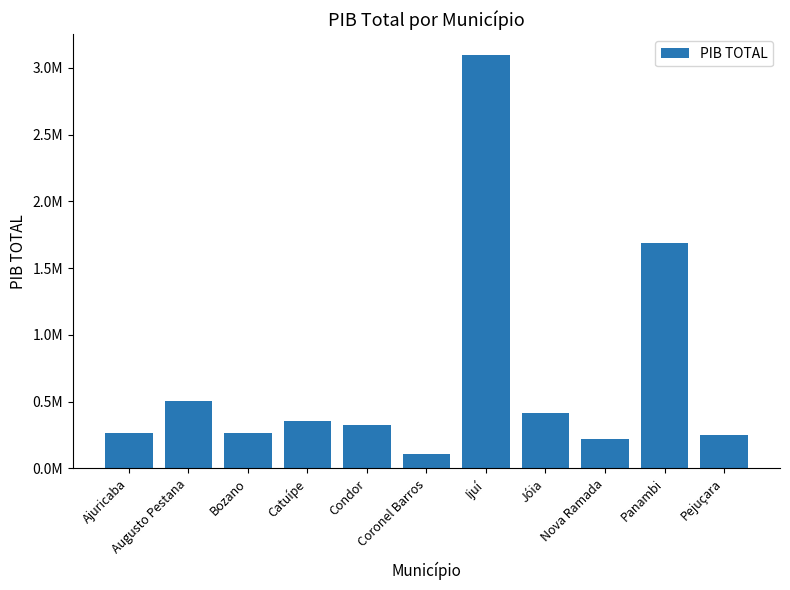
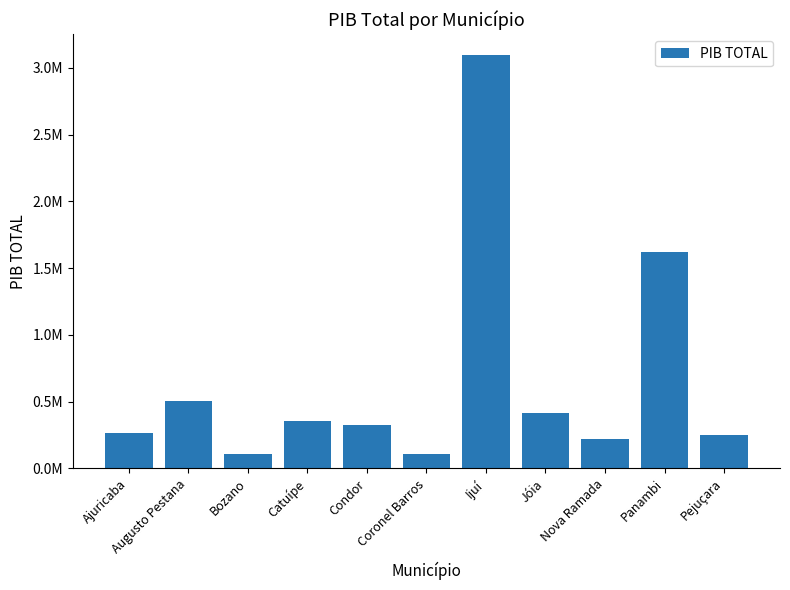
Bozano: 270000 -> 110000
Panambi: 1680000 -> 1620000
